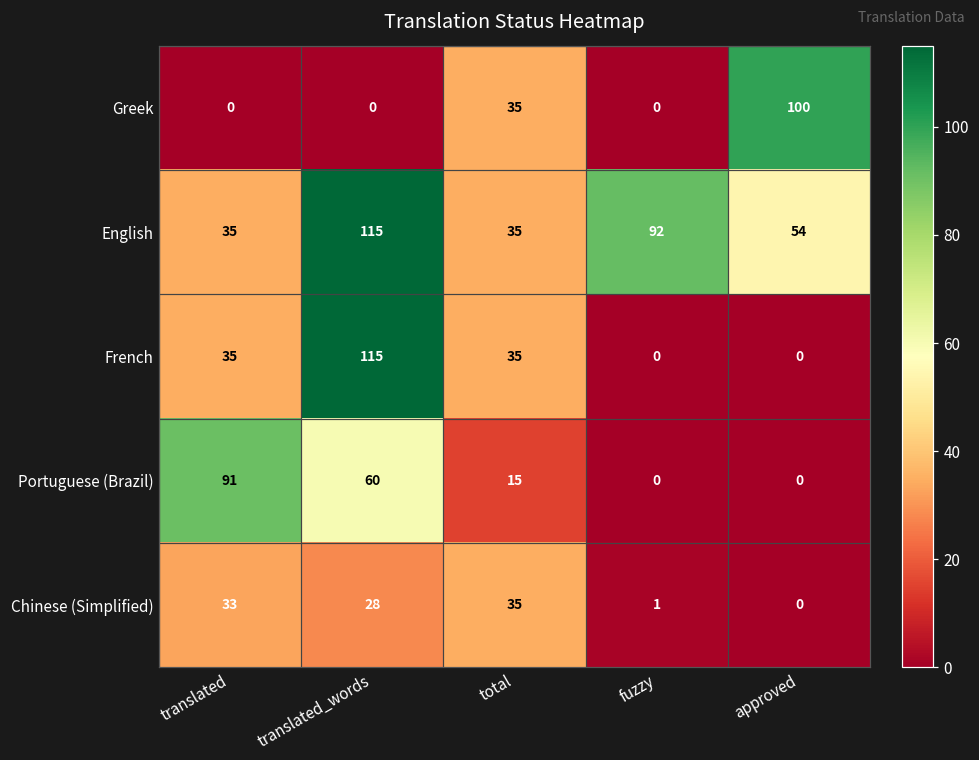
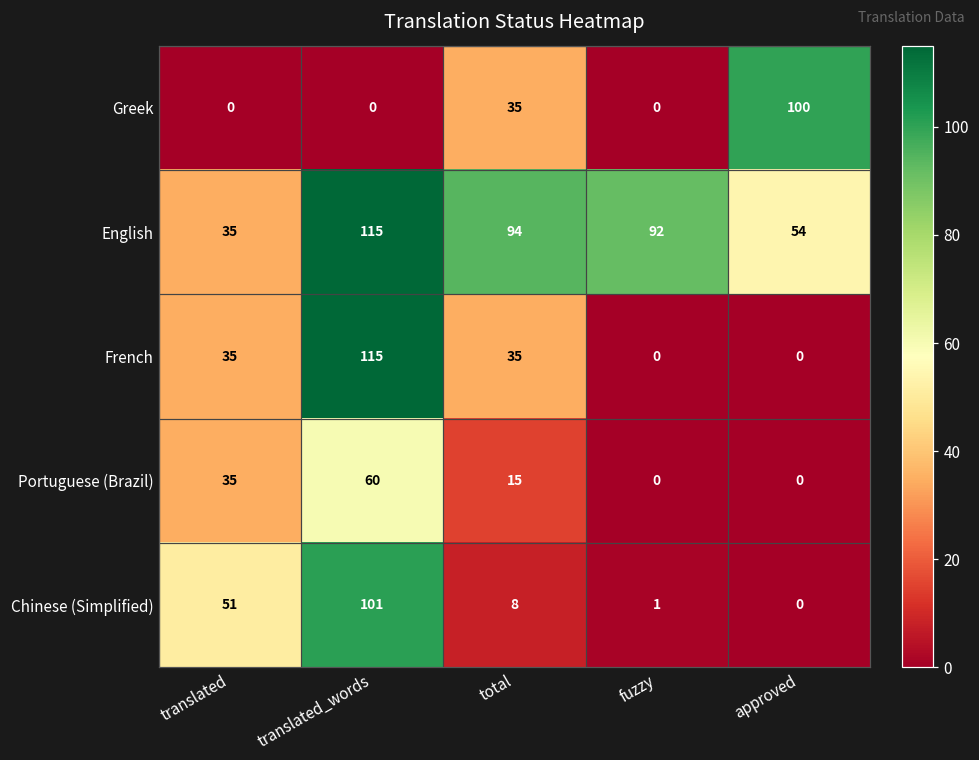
English, total: 35 -> 94
Portuguese (Brazil), translated: 91 -> 35
Chinese (Simplified), translated: 33 -> 51
Chinese (Simplified), translated_words: 28 -> 101
Chinese (Simplified), total: 35 -> 8
